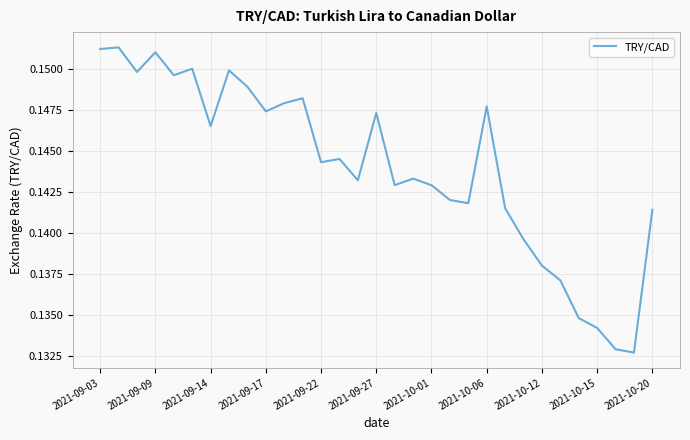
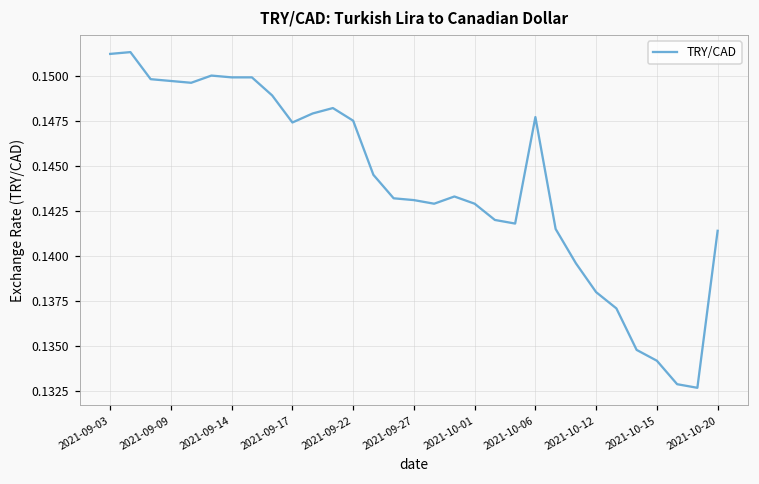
2021-09-09: 0.1510 -> 0.1497
2021-09-14: 0.1465 -> 0.1499
2021-09-22: 0.1443 -> 0.1475
2021-09-27: 0.1473 -> 0.1431
